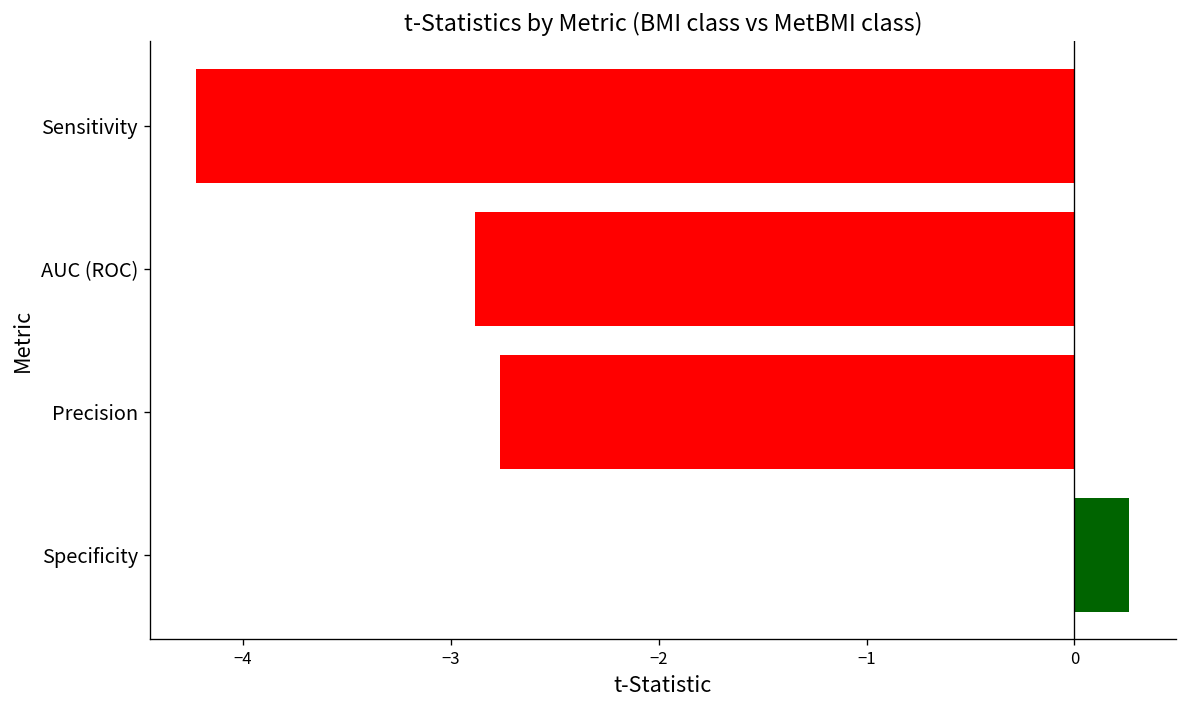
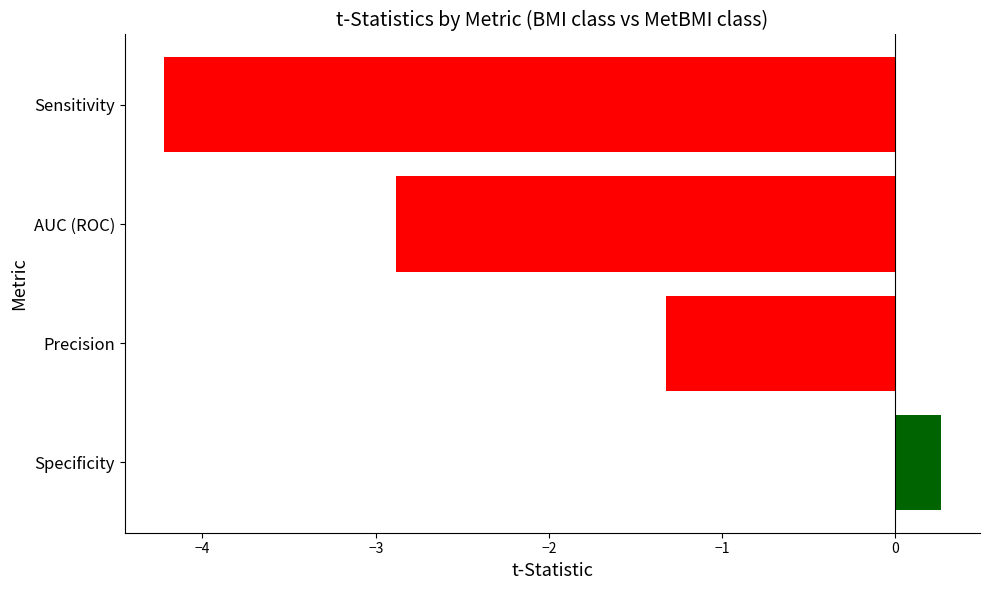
Precision: -2.76 -> -1.32
